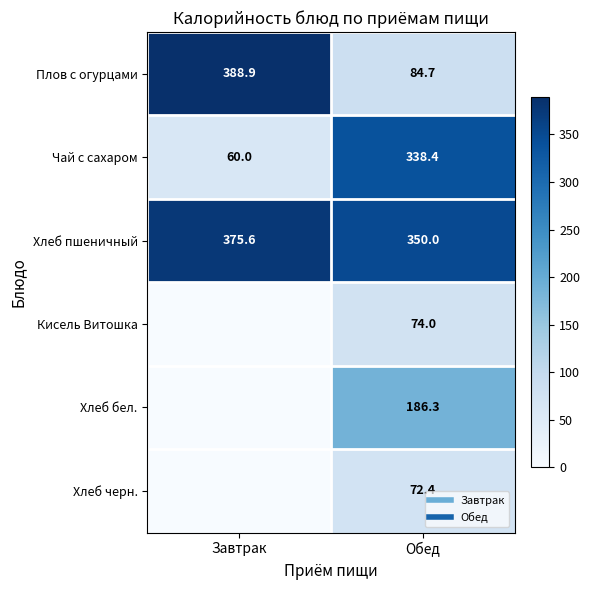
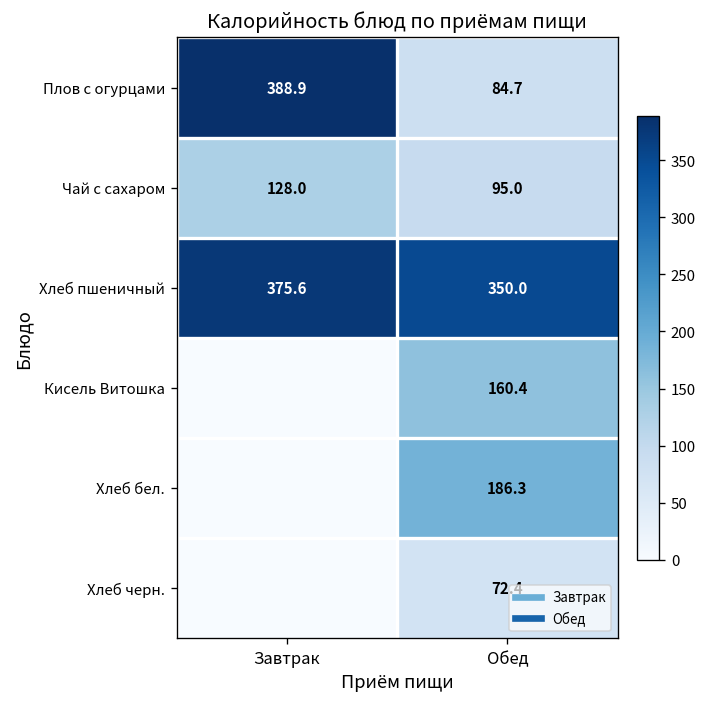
Чай с сахаром, Завтрак: 60.0 -> 128.0
Чай с сахаром, Обед: 338.4 -> 95.0
Кисель Витошка, Обед: 74.0 -> 160.4
